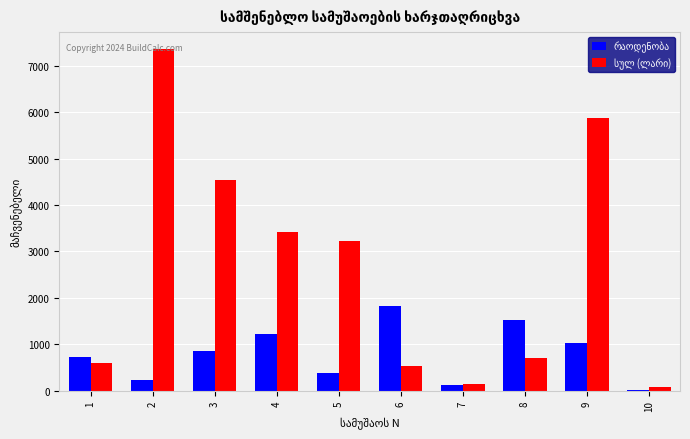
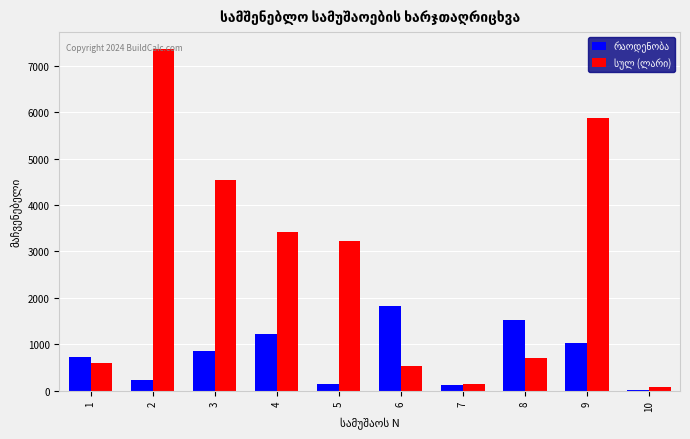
რაოდენობა, 5: 400 -> 100
